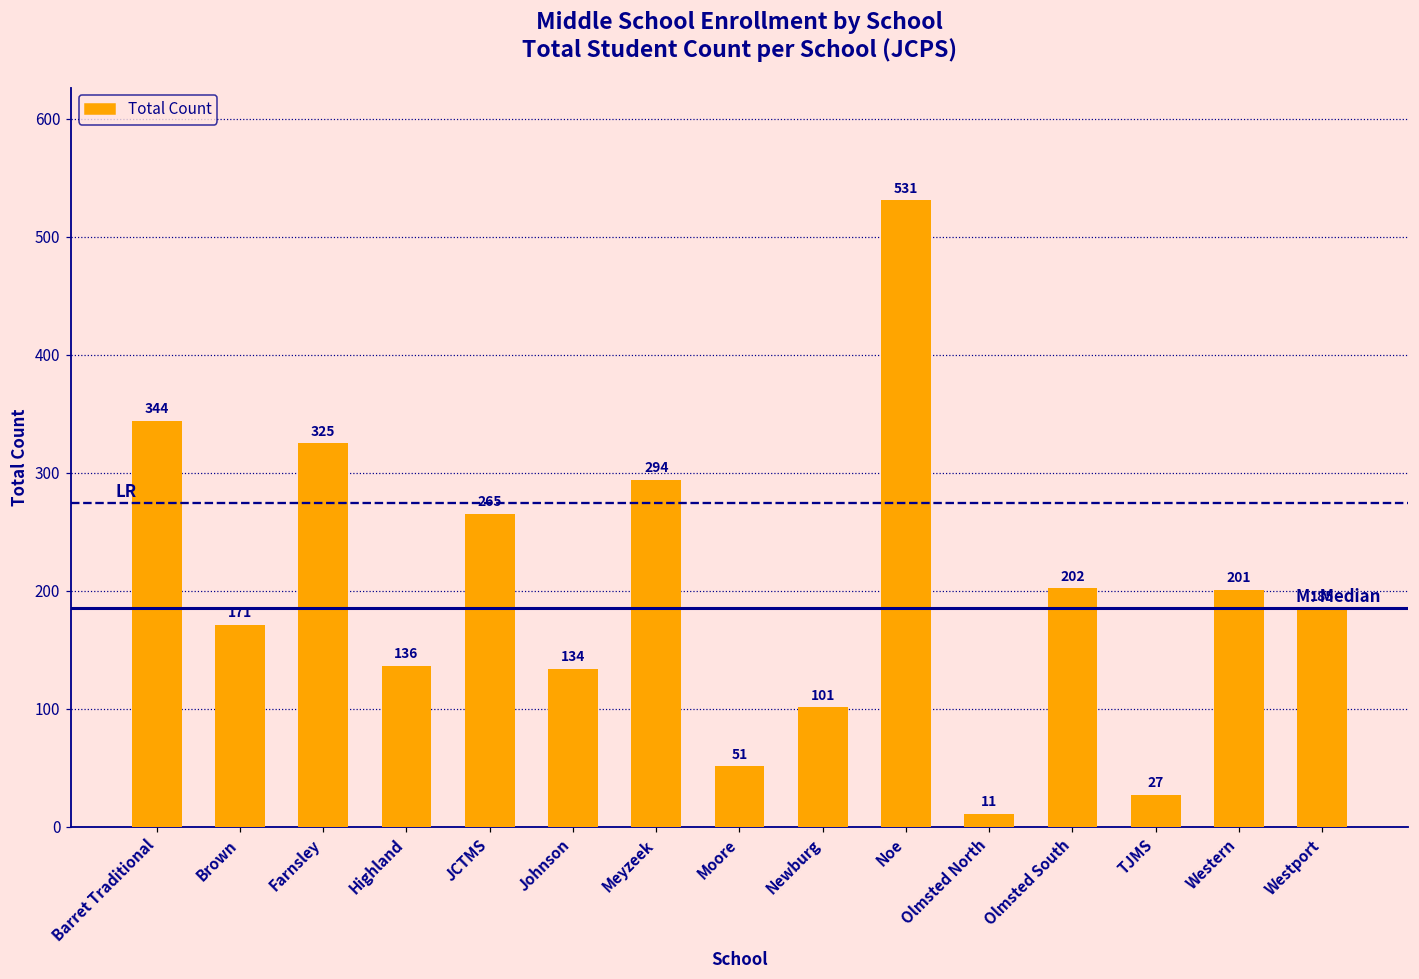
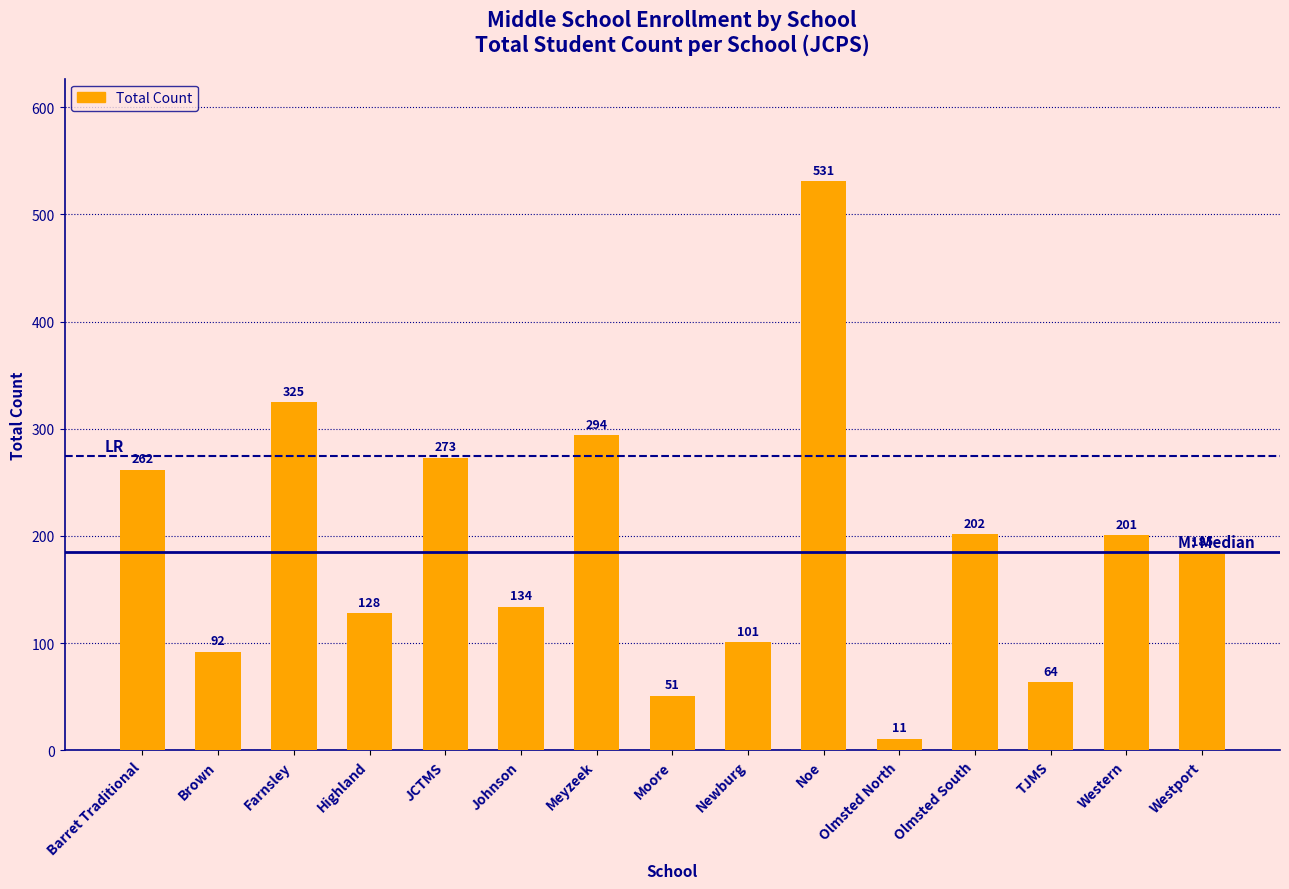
Barret Traditional: 344 -> 262
Brown: 171 -> 92
Highland: 136 -> 128
JCTMS: 265 -> 273
TJMS: 27 -> 64
